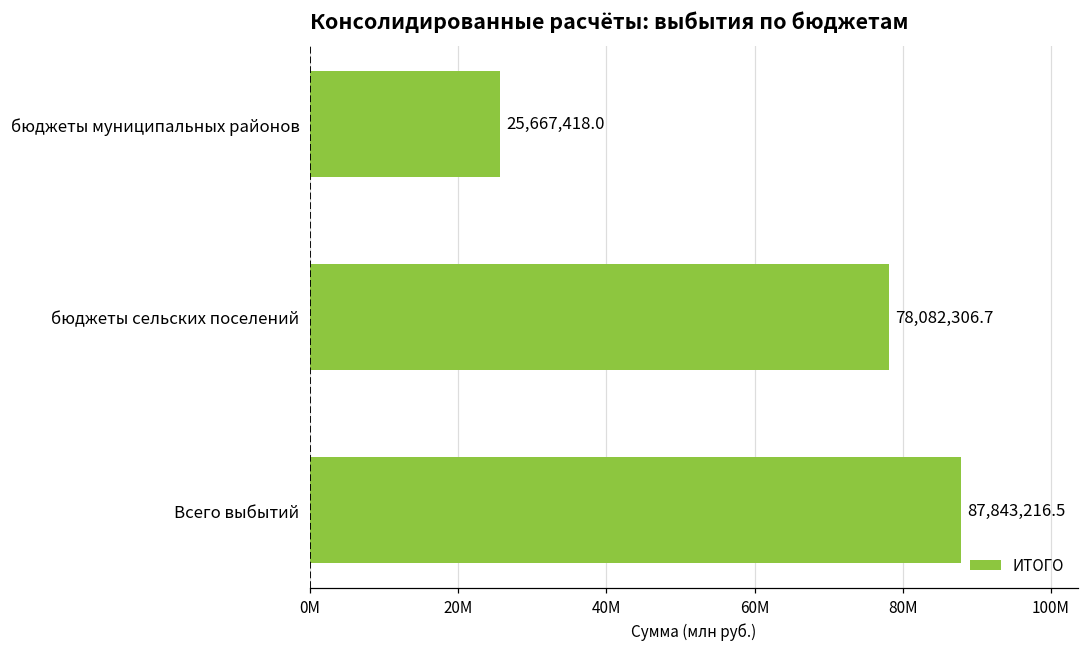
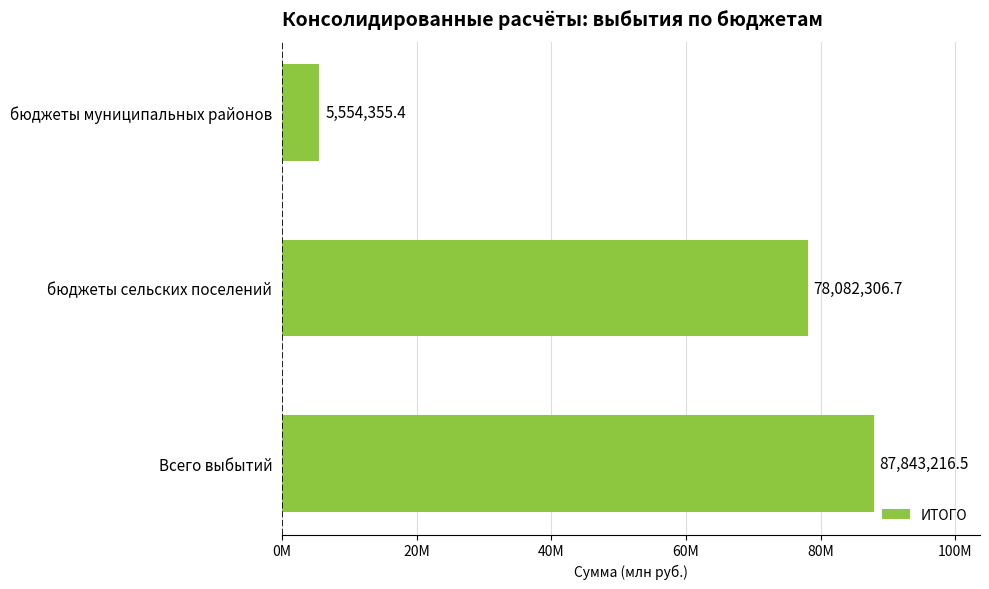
бюджеты муниципальных районов: 25,667,418.0 -> 5,554,355.4
